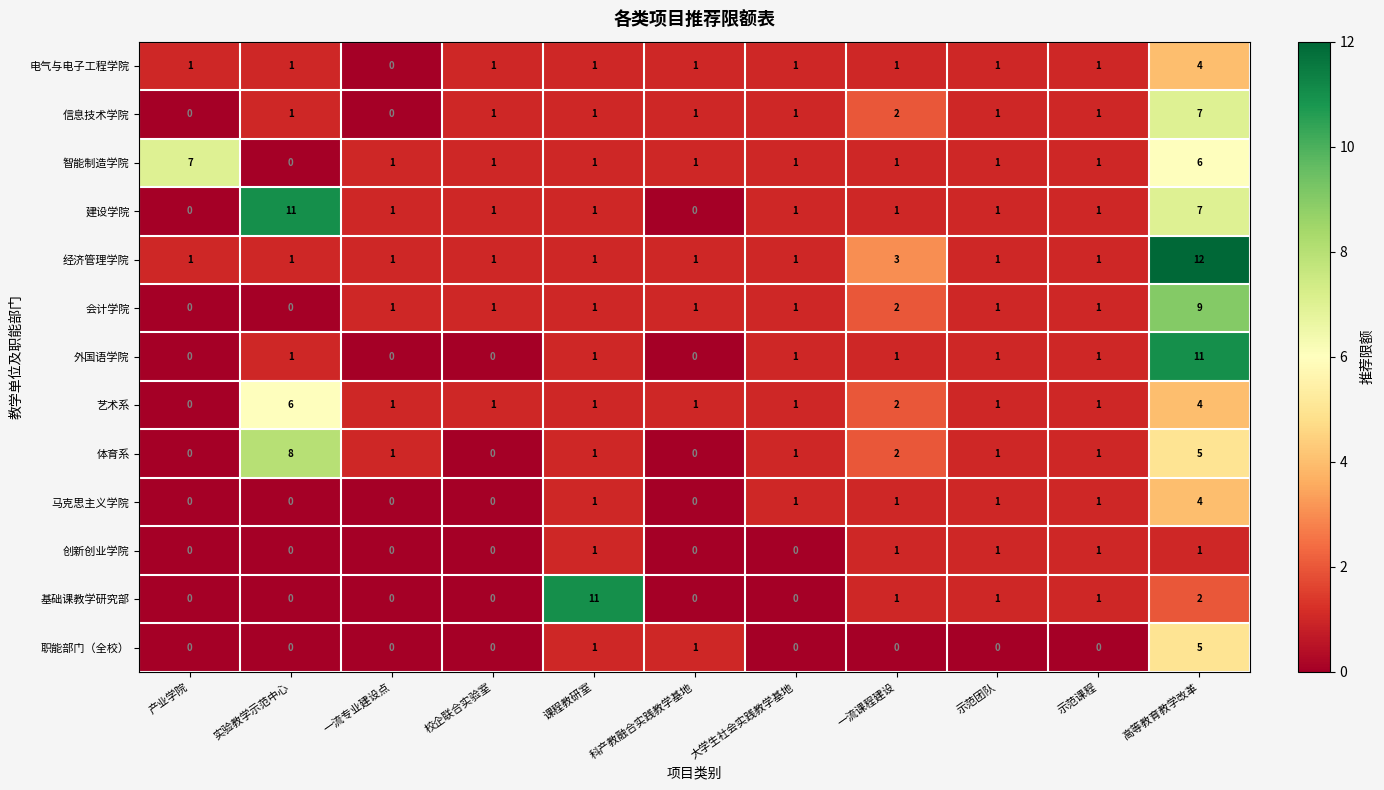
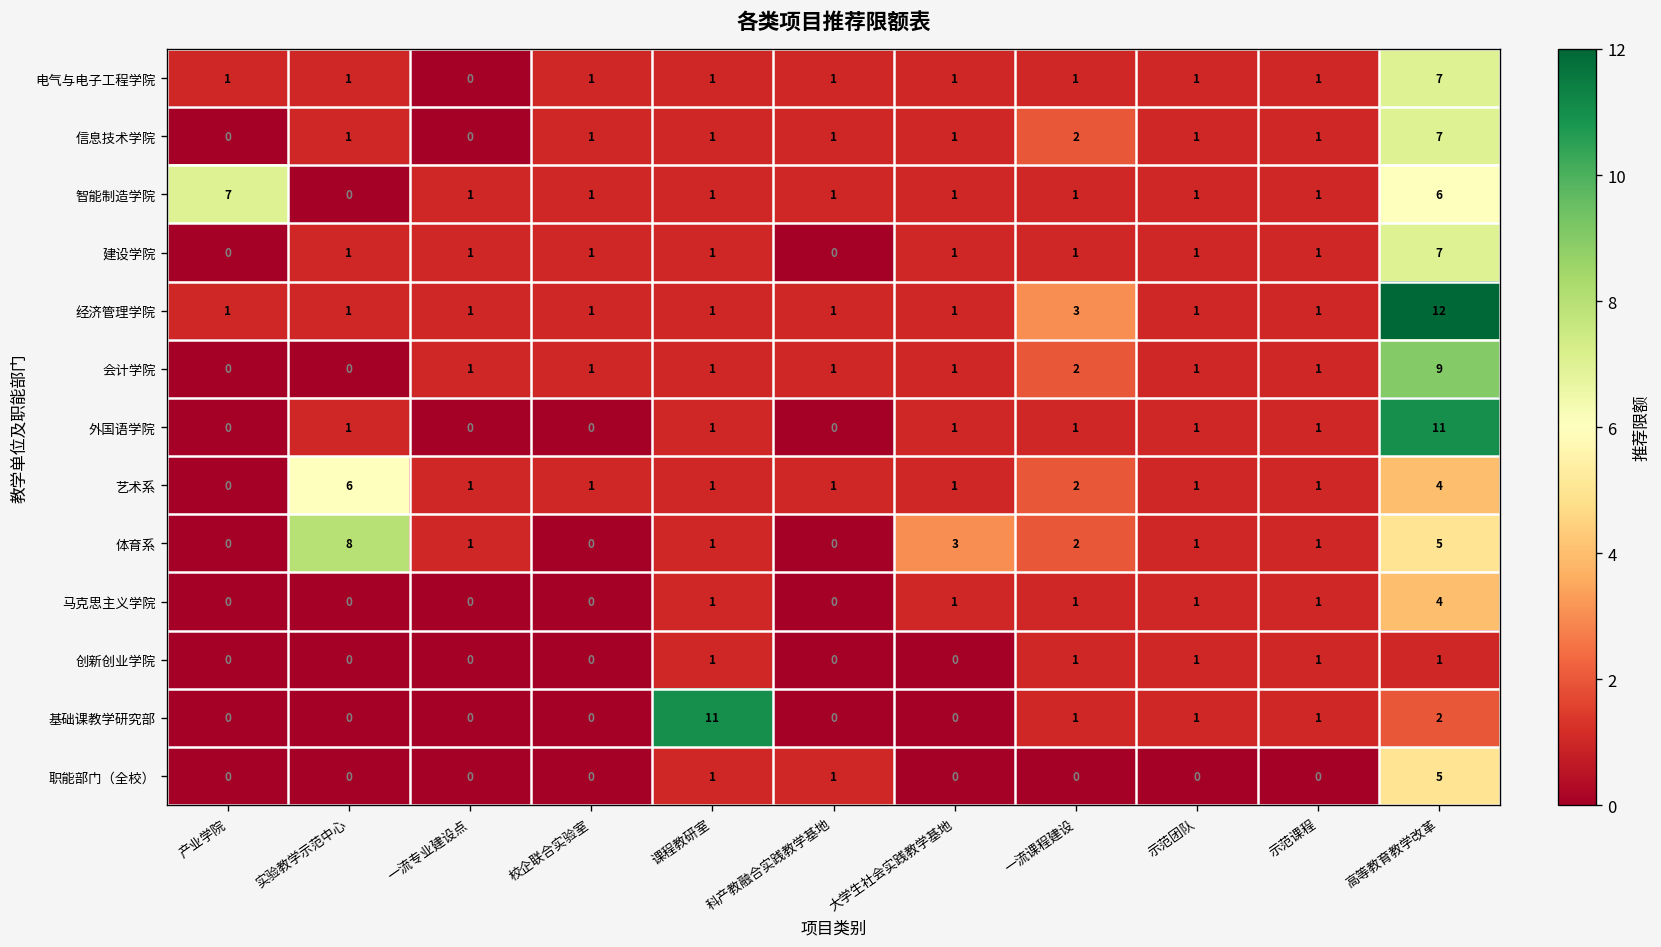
电气与电子工程学院, 高等教育教学改革: 4 -> 7
建设学院, 实验教学示范中心: 11 -> 1
体育系, 大学生社会实践教学基地: 1 -> 3
